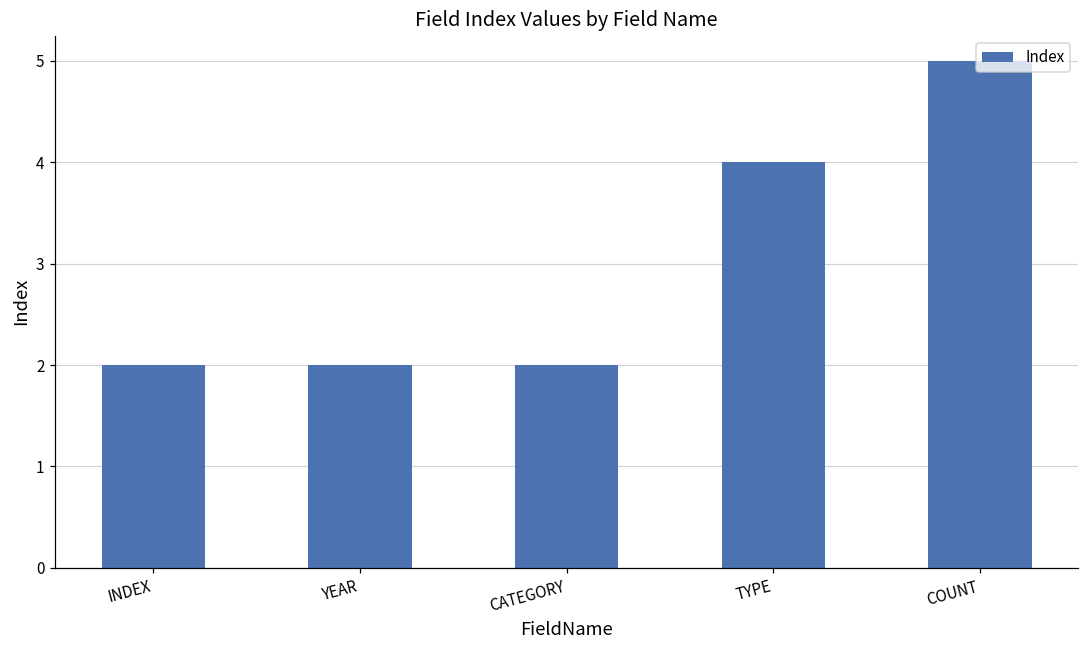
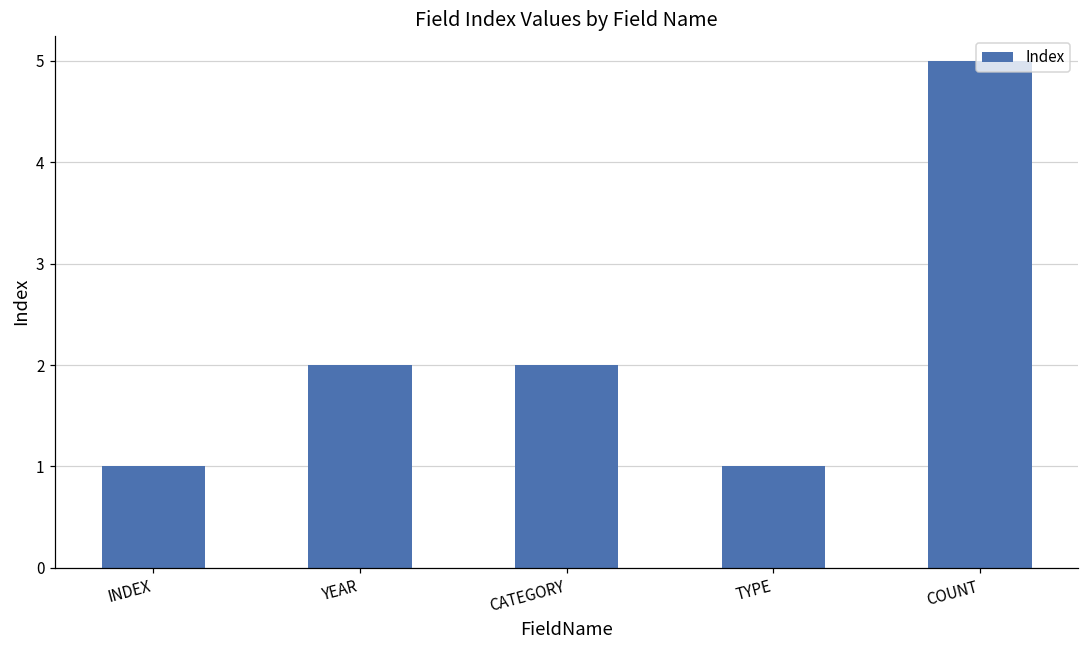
INDEX: 2 -> 1
TYPE: 4 -> 1
